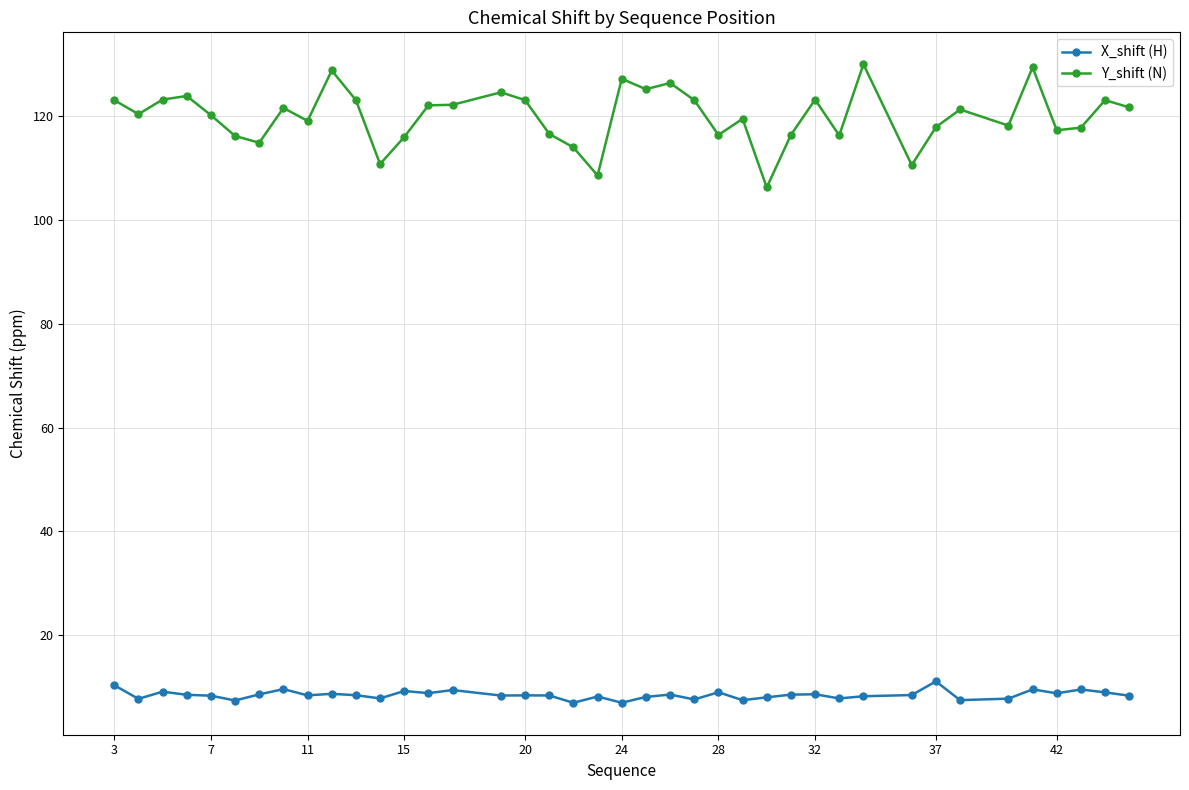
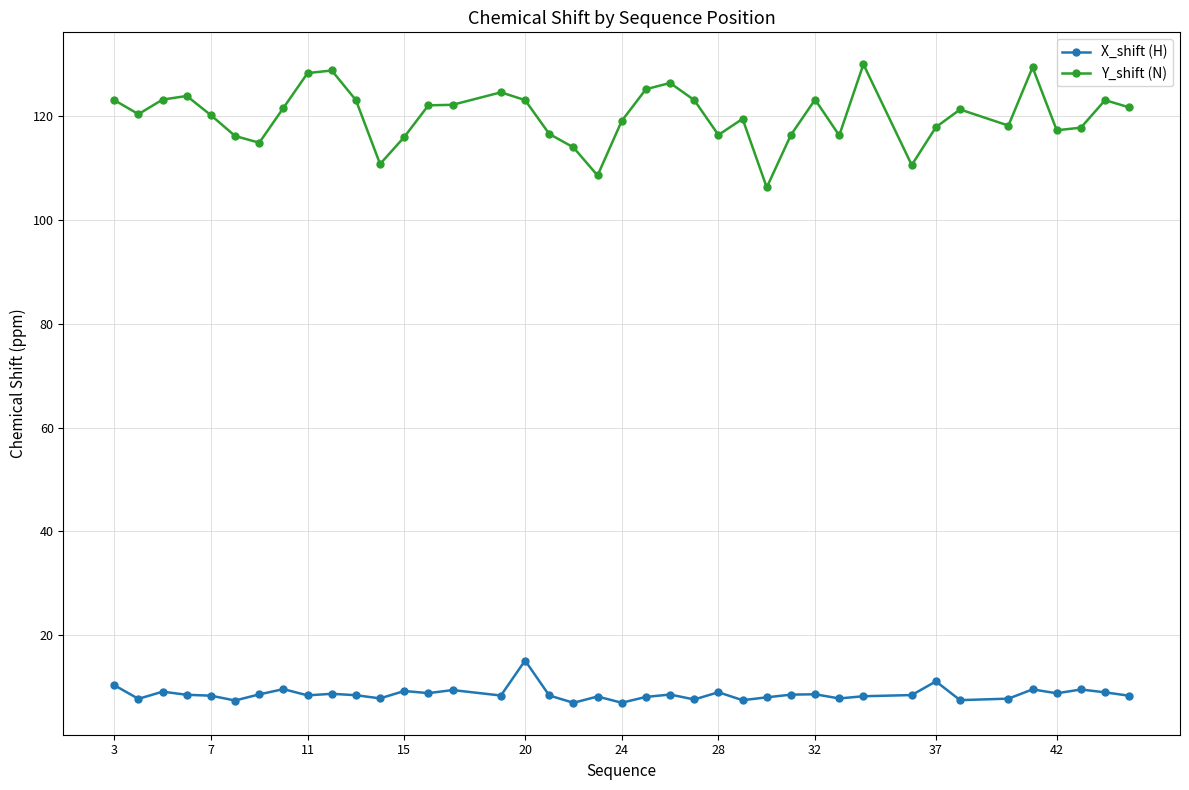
Y_shift (N), 11: 119 -> 128
X_shift (H), 20: 8 -> 15
Y_shift (N), 24: 127 -> 119
